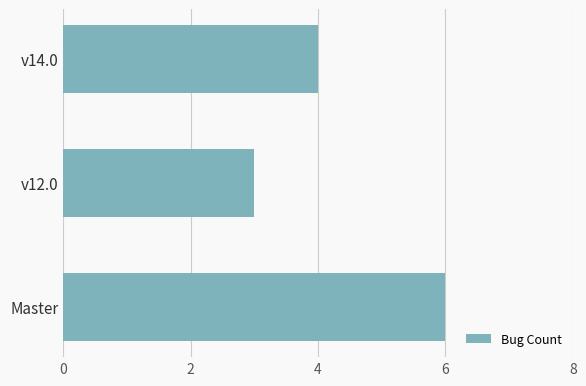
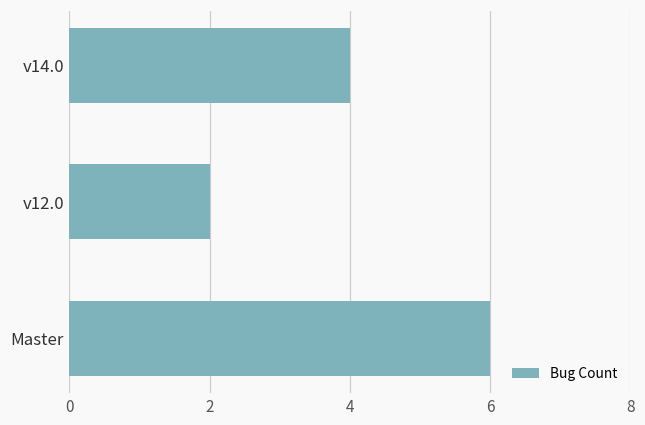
v12.0: 3 -> 2
